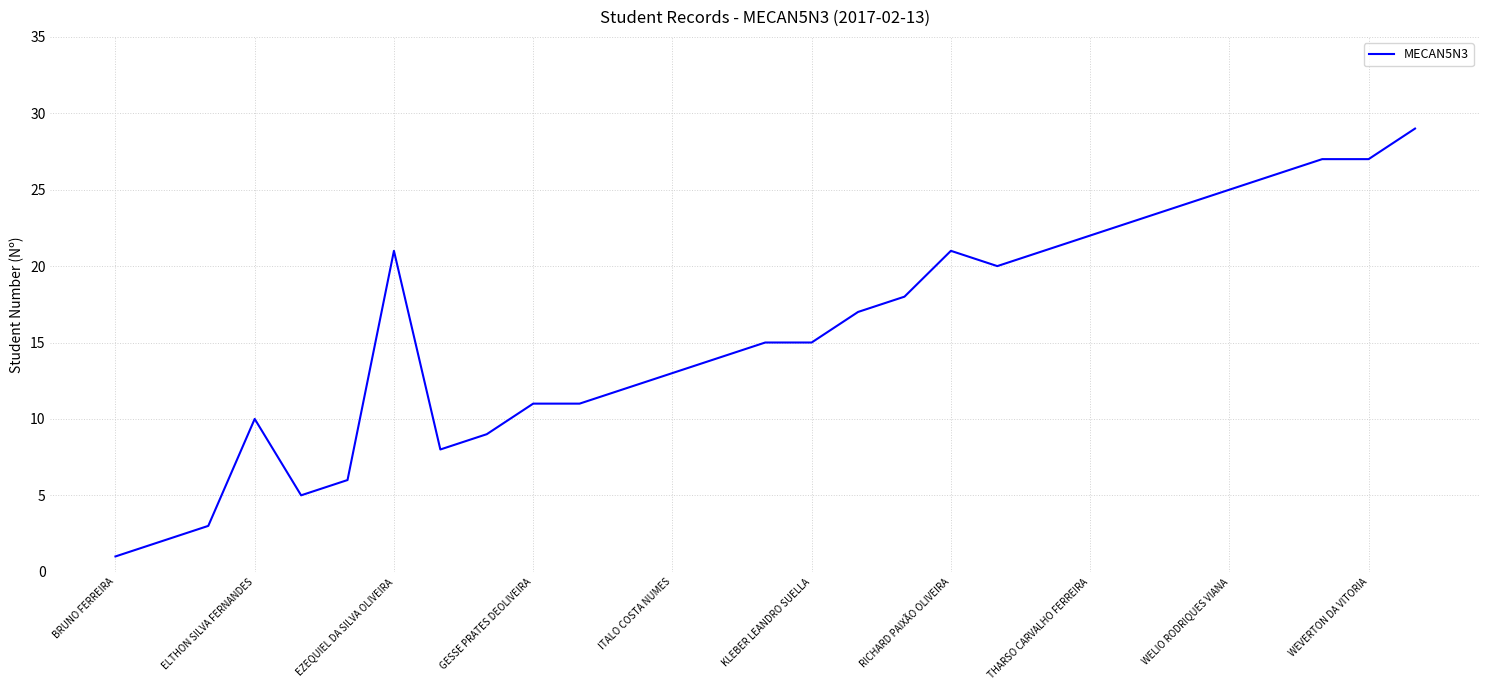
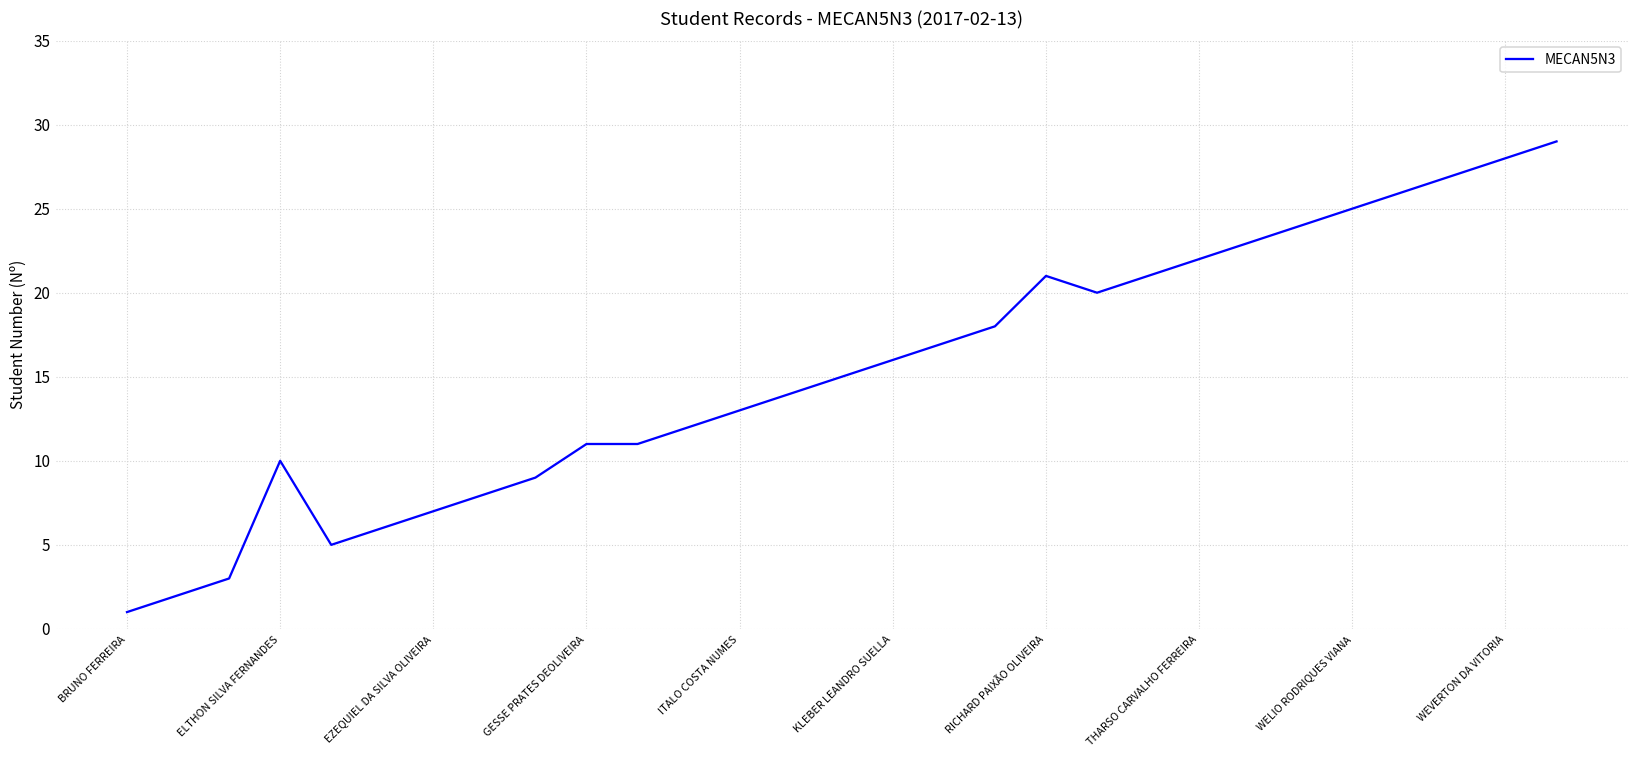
EZEQUIEL DA SILVA OLIVEIRA: 21 -> 7
KLEBER LEANDRO SUELLA: 15 -> 16
WEVERTON DA VITORIA: 27 -> 28
